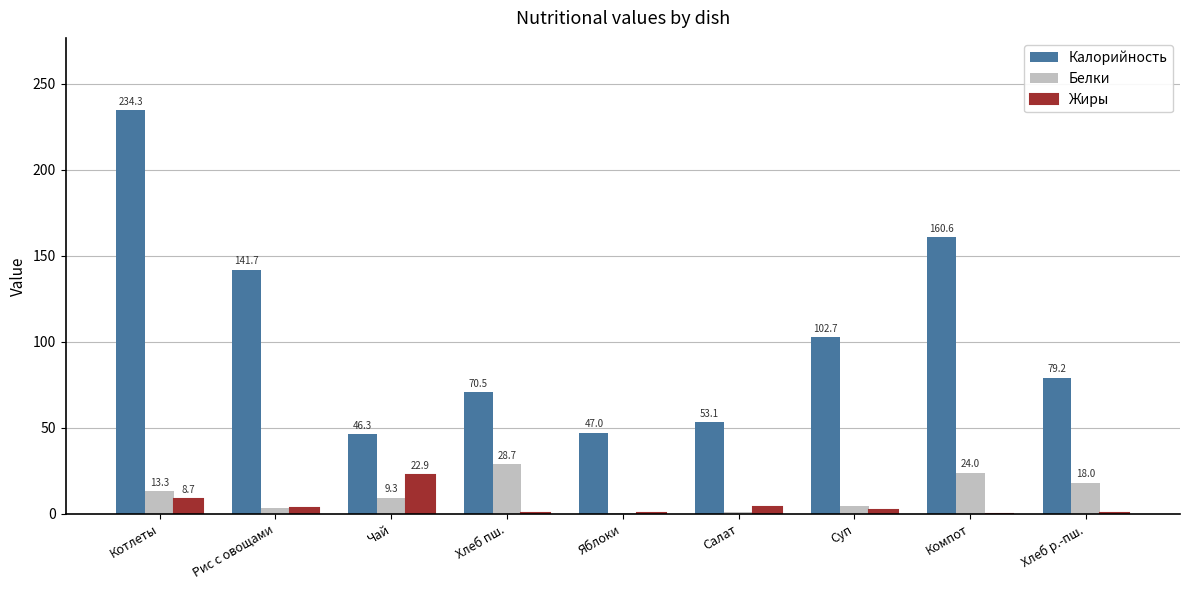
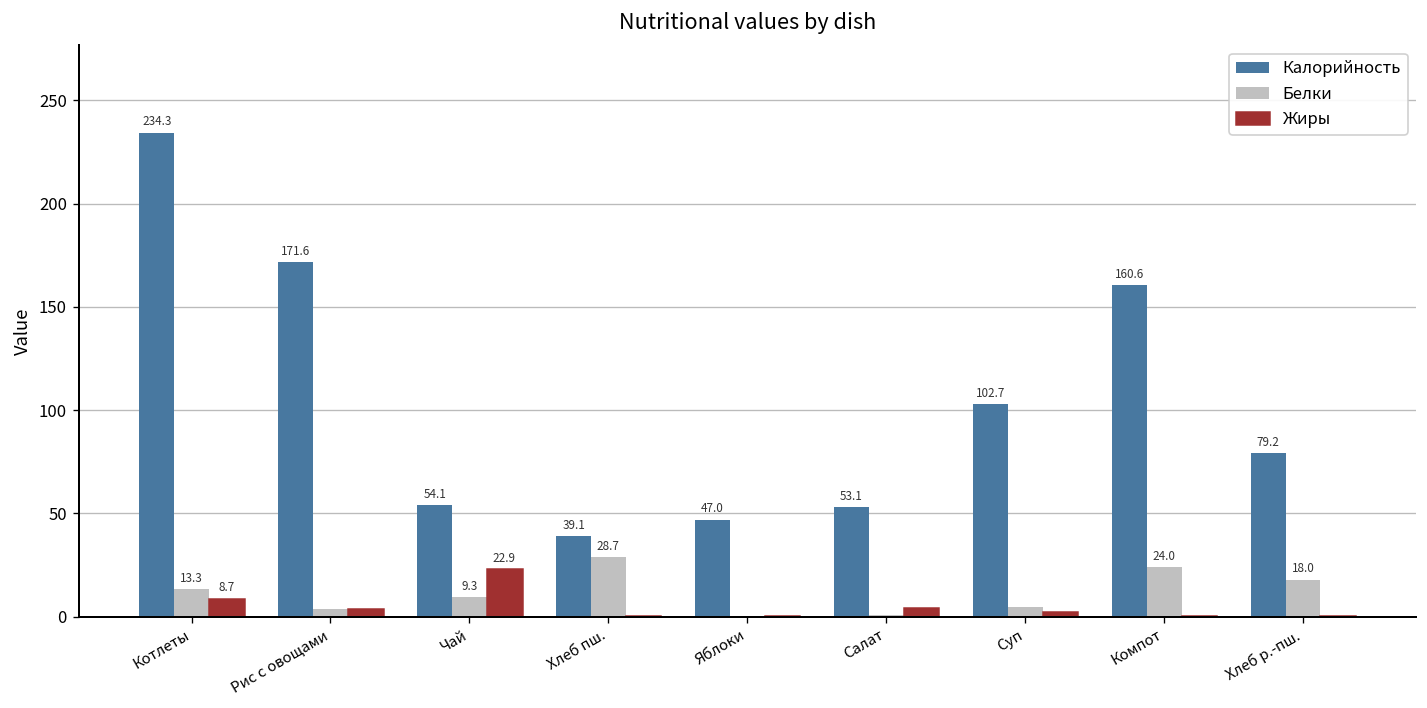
Калорийность, Рис с овощами: 141.7 -> 171.6
Калорийность, Чай: 46.3 -> 54.1
Калорийность, Хлеб пш.: 70.5 -> 39.1
